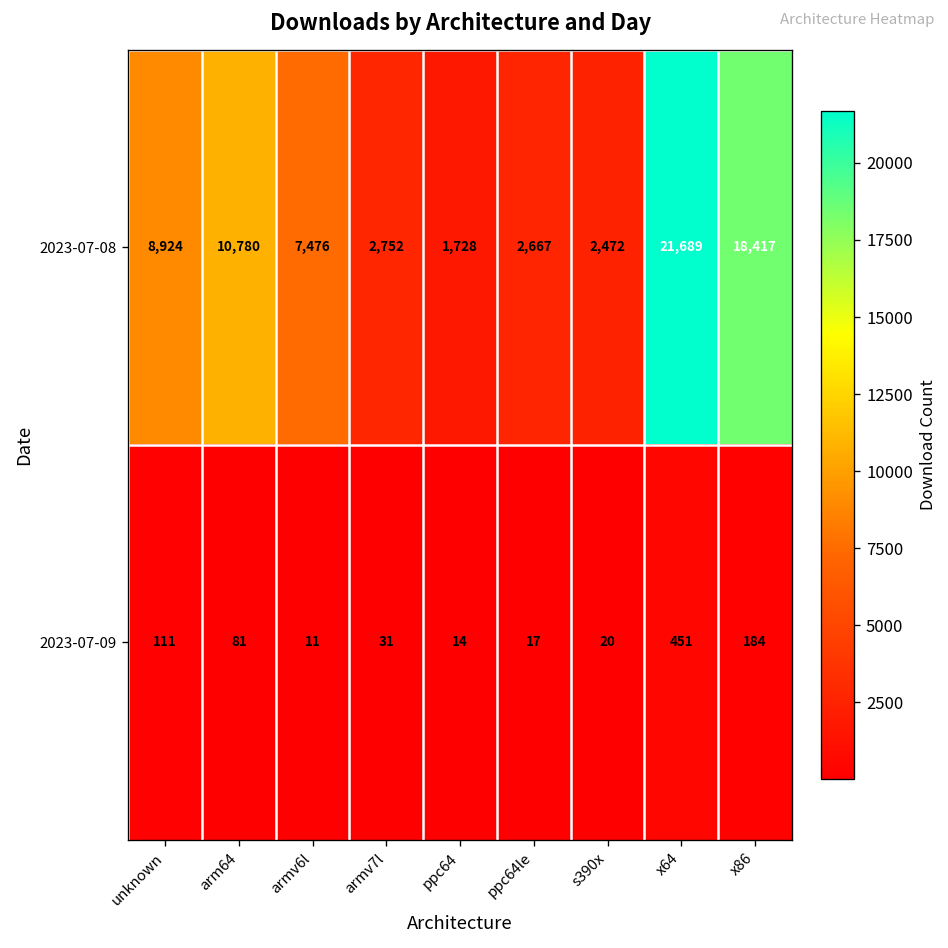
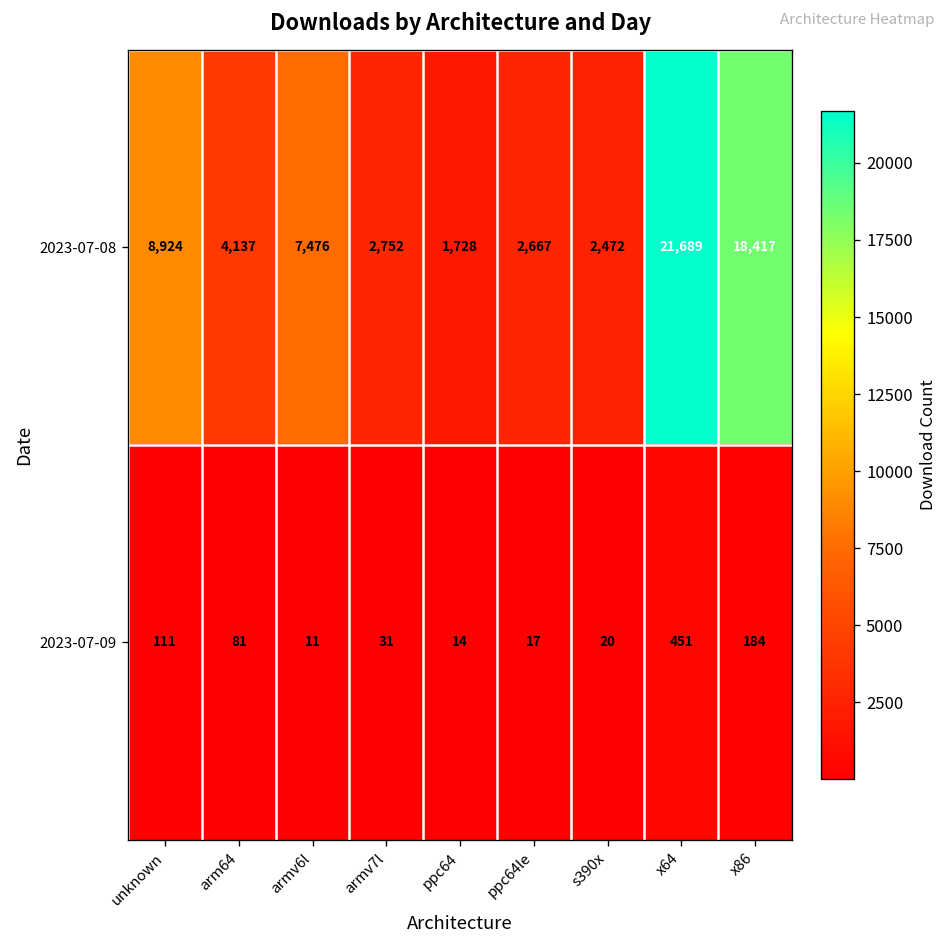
2023-07-08, arm64: 10,780 -> 4,137
